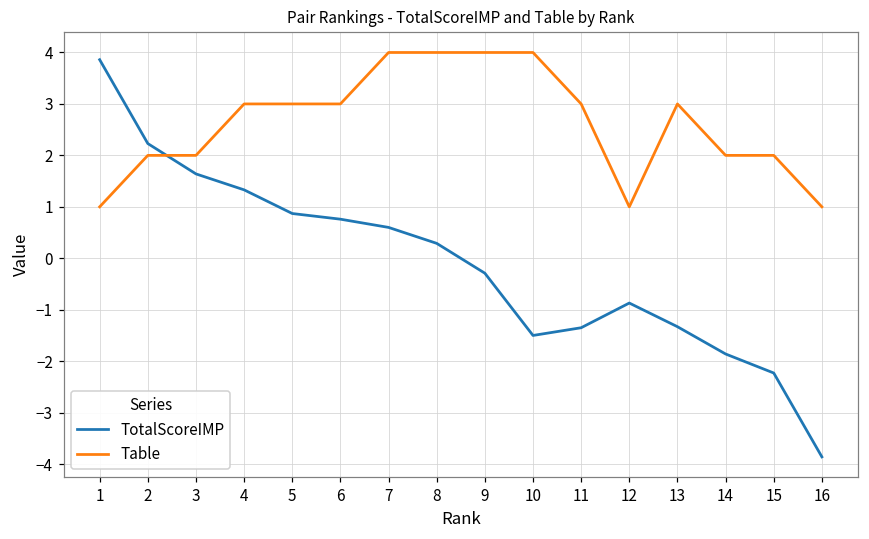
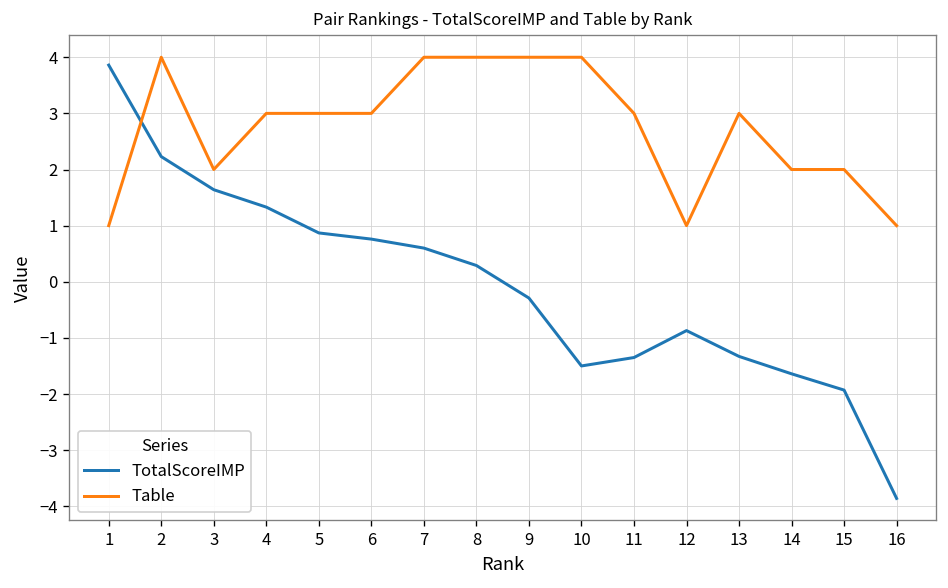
Table, 2: 2 -> 4
TotalScoreIMP, 14: -1.9 -> -1.6
TotalScoreIMP, 15: -2.2 -> -1.9
